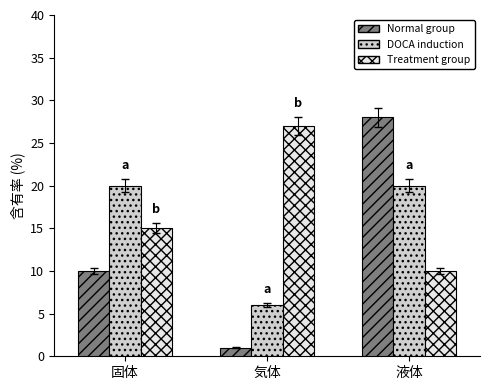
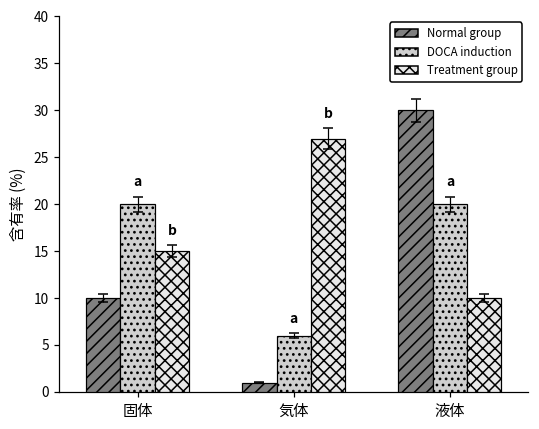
Normal group, 液体: 28 -> 30
